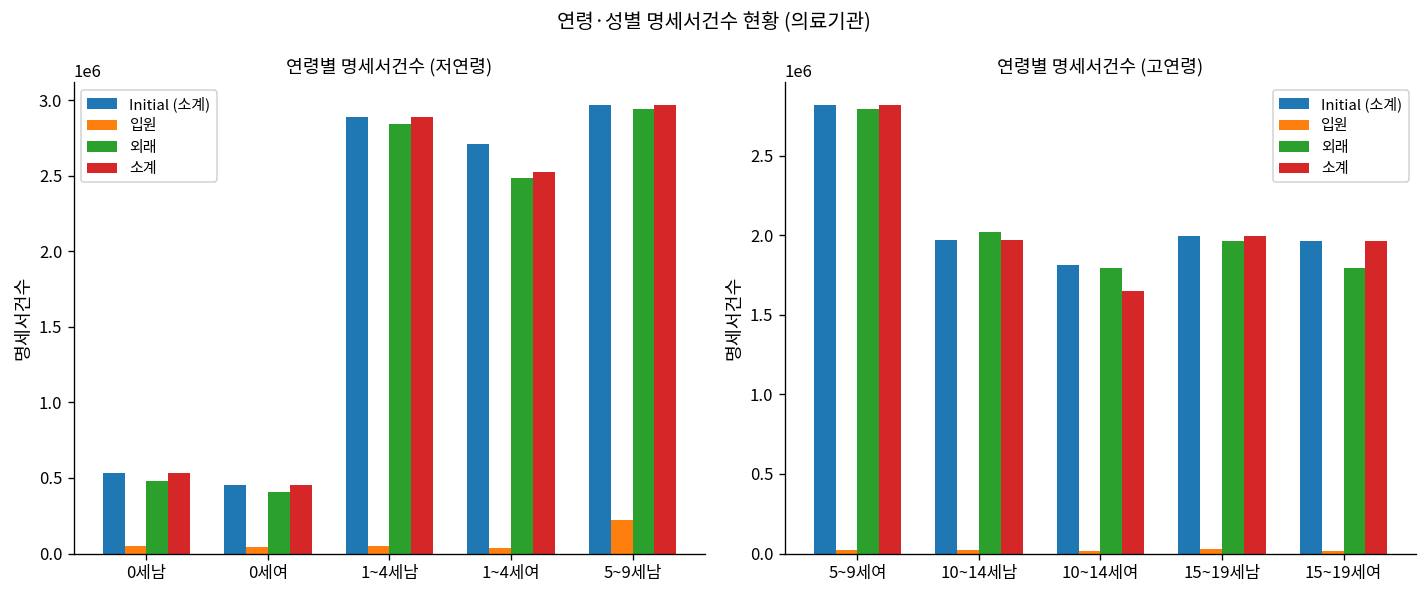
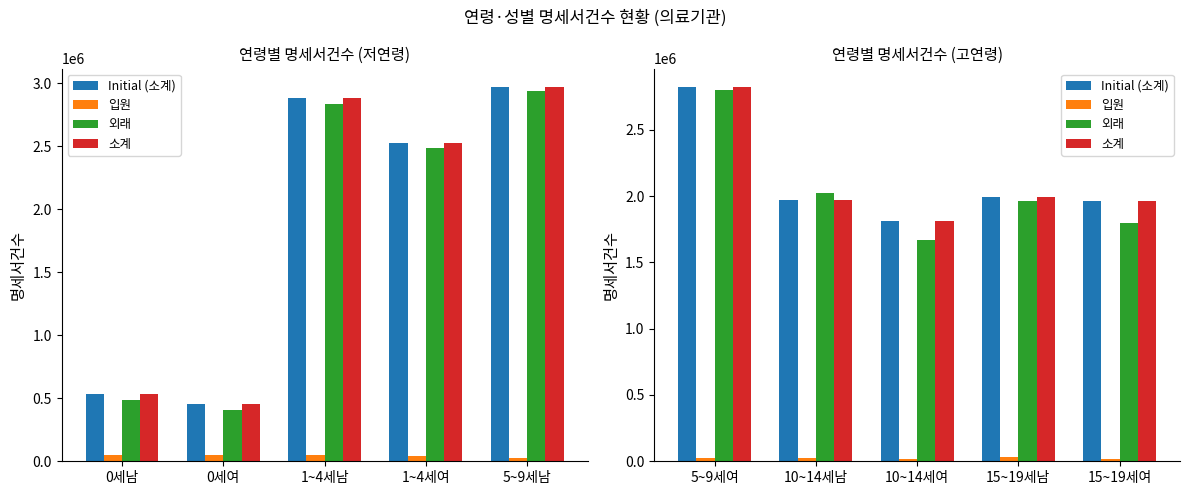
연령별 명세서건수 (저연령), Initial (소계), 1~4세여: 2710000 -> 2520000
연령별 명세서건수 (저연령), 입원, 5~9세남: 220000 -> 30000
연령별 명세서건수 (고연령), 외래, 10~14세여: 1800000 -> 1670000
연령별 명세서건수 (고연령), 소계, 10~14세여: 1650000 -> 1810000
